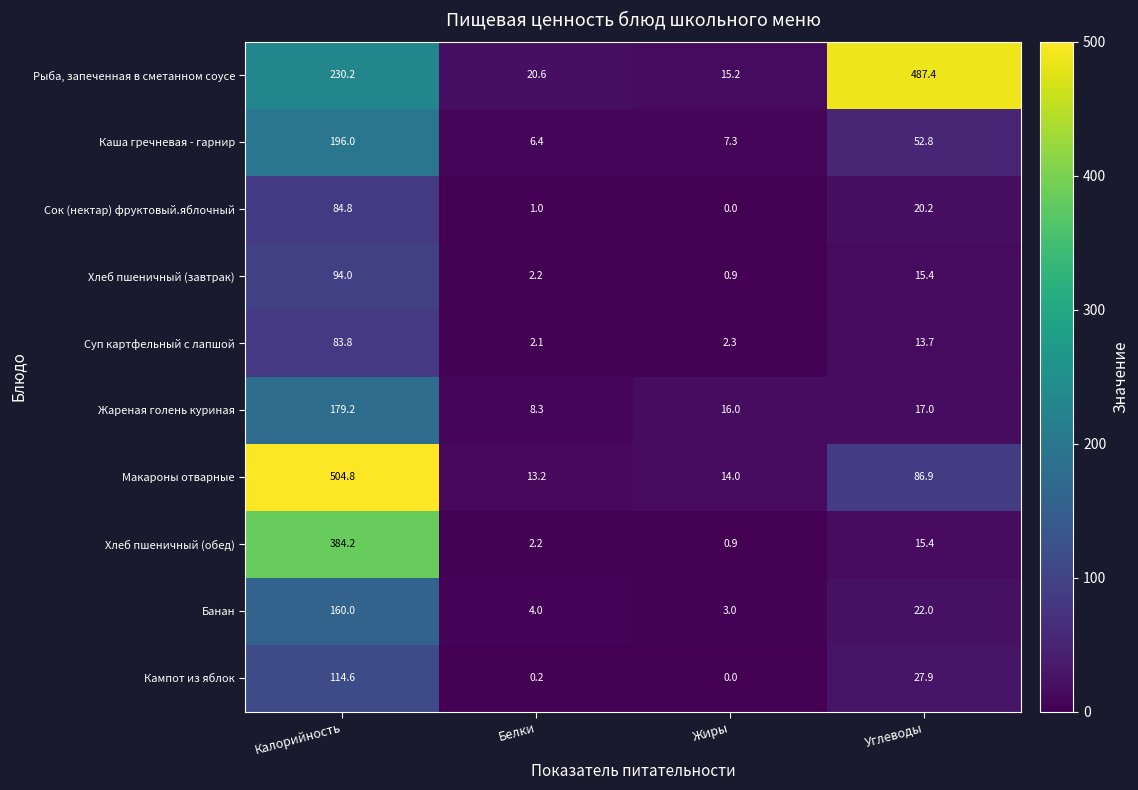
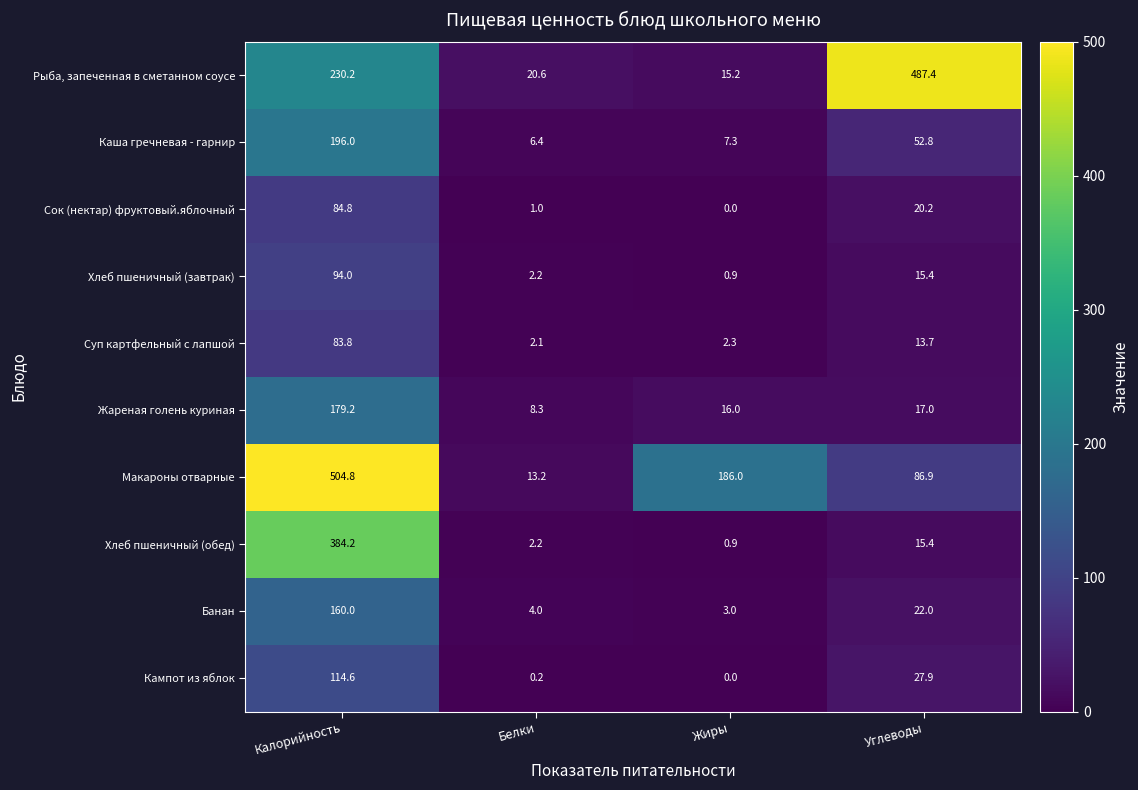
Макароны отварные, Жиры: 14.0 -> 186.0
